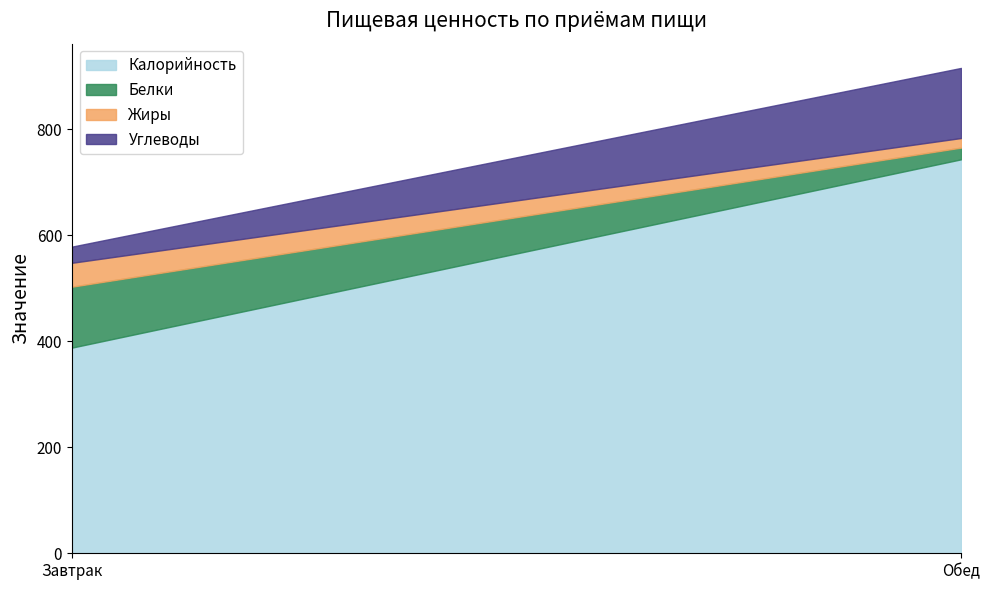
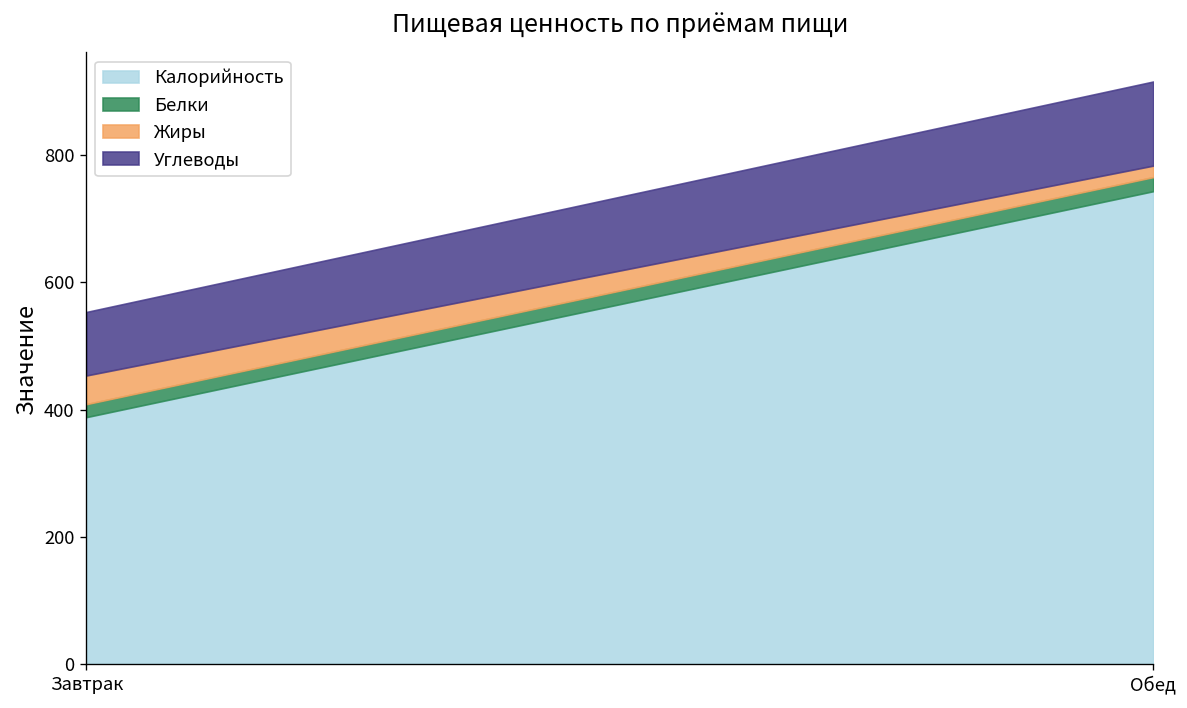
Белки, Завтрак: 110 -> 20
Углеводы, Завтрак: 30 -> 100
